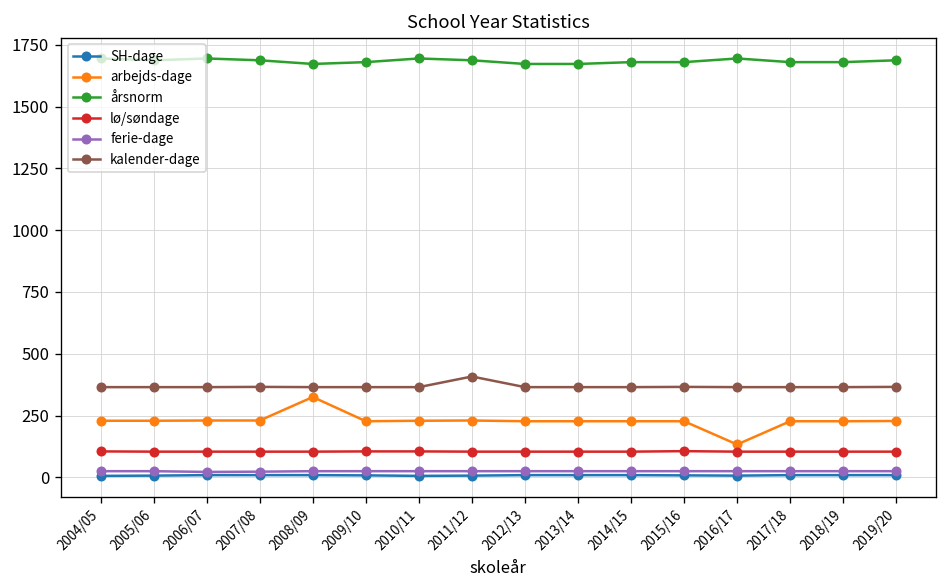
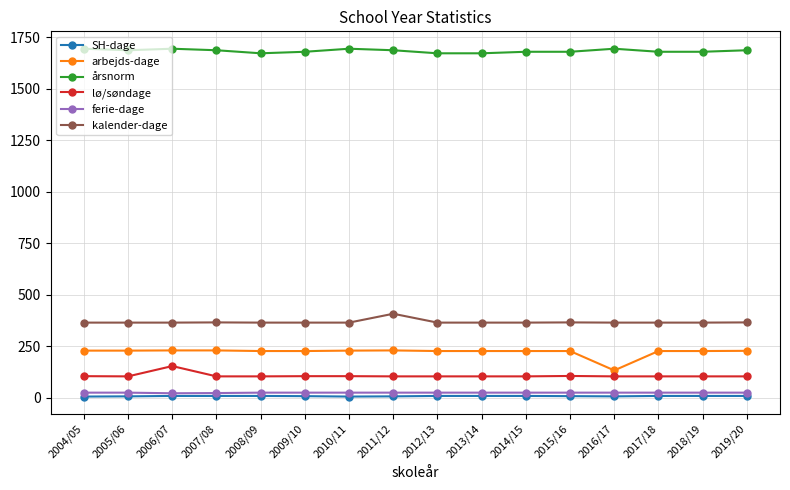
lø/søndage, 2006/07: 100 -> 150
arbejds-dage, 2008/09: 330 -> 230
